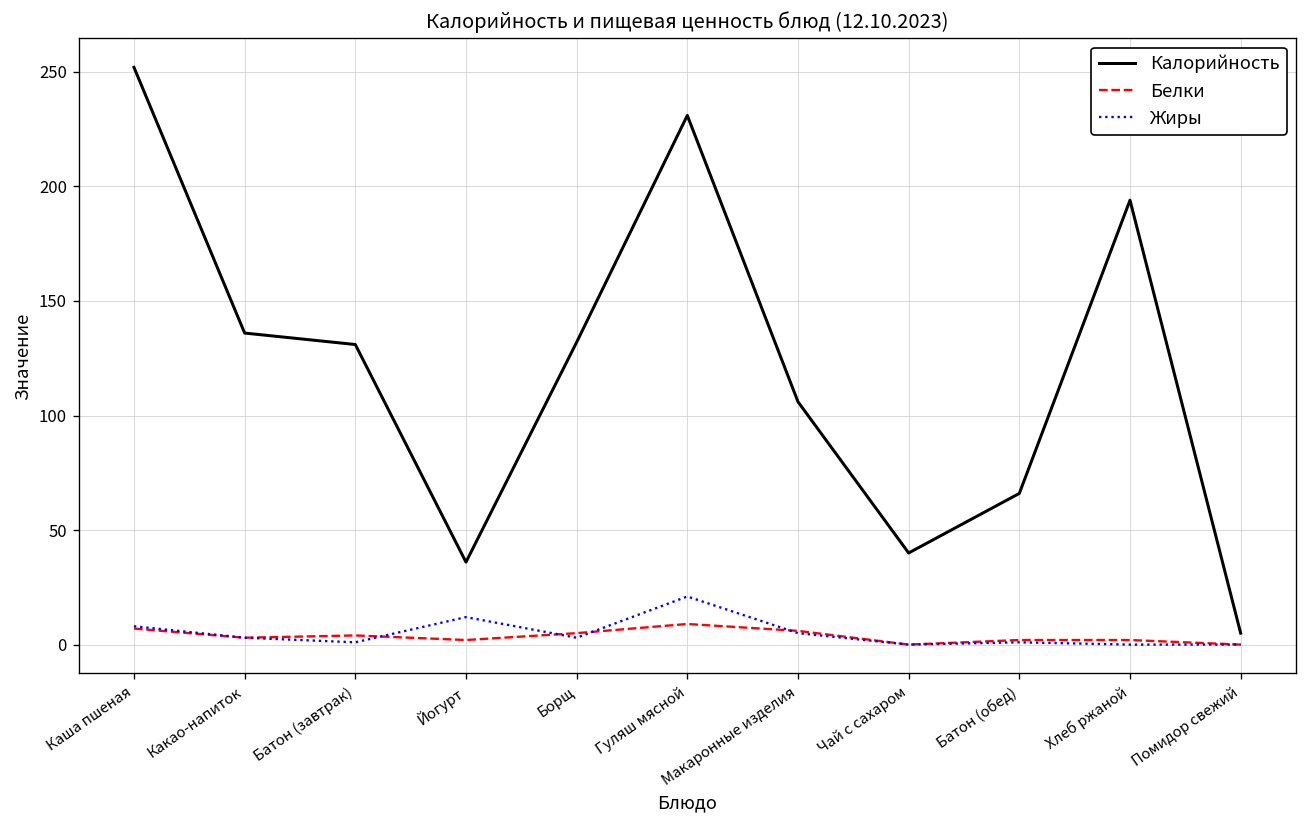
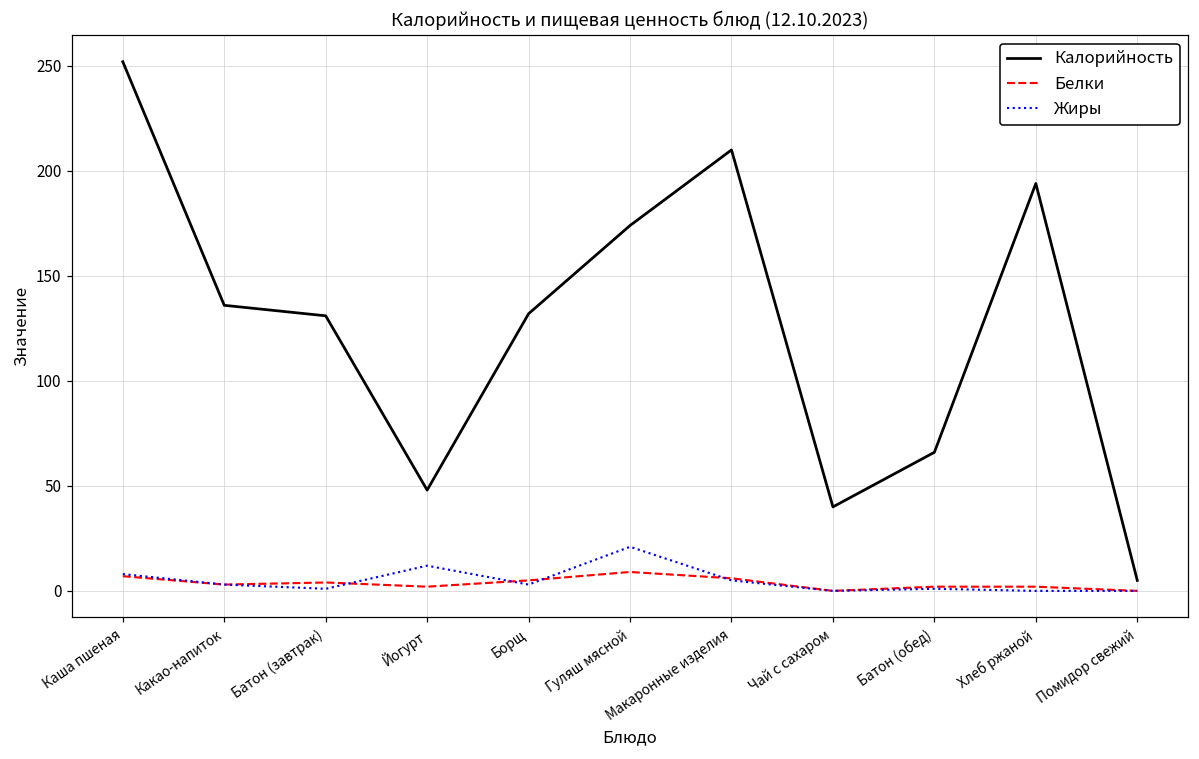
Калорийность, Йогурт: 36 -> 48
Калорийность, Гуляш мясной: 231 -> 174
Калорийность, Макаронные изделия: 106 -> 210
